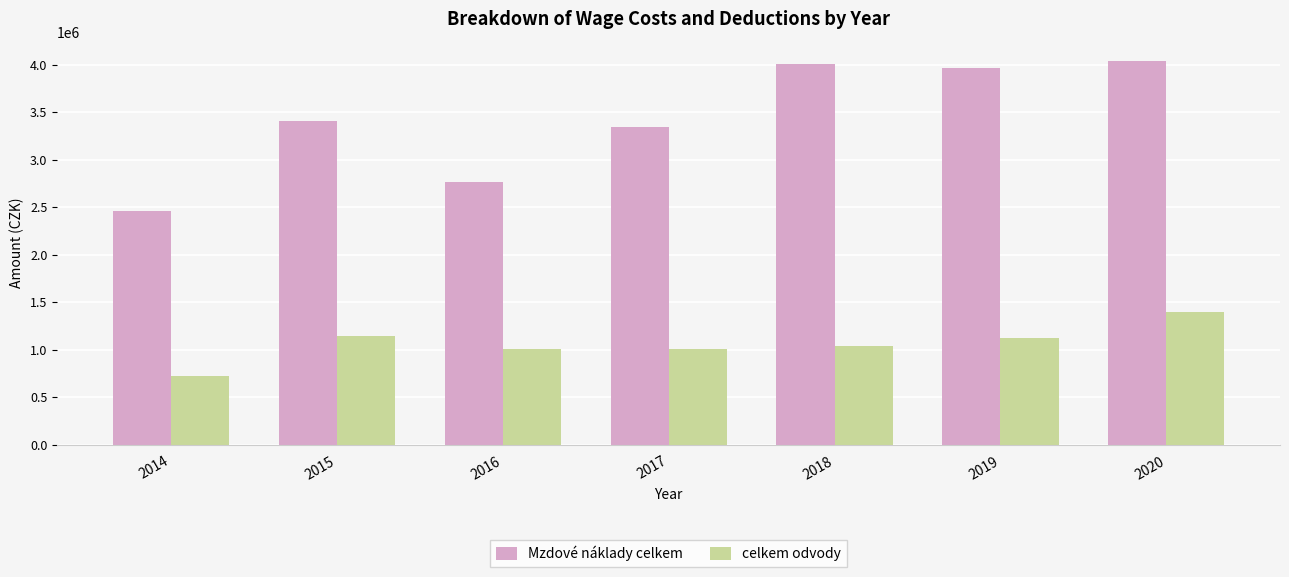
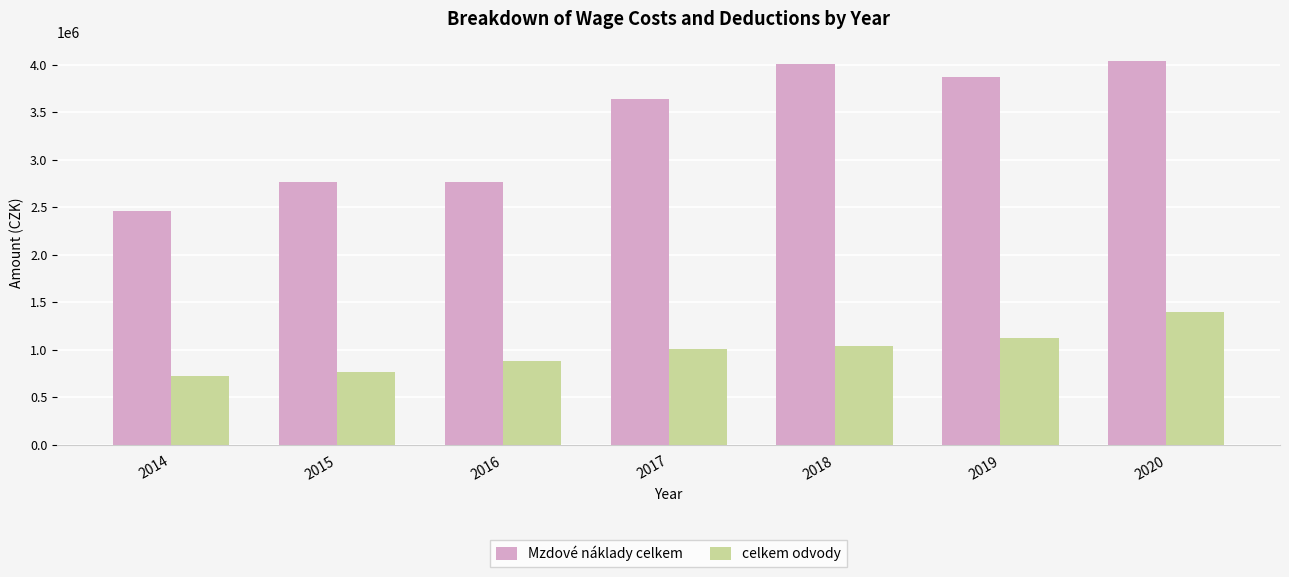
Mzdové náklady celkem, 2015: 3400000 -> 2800000
celkem odvody, 2015: 1100000 -> 800000
celkem odvody, 2016: 1000000 -> 900000
Mzdové náklady celkem, 2017: 3300000 -> 3600000
Mzdové náklady celkem, 2019: 4000000 -> 3900000
